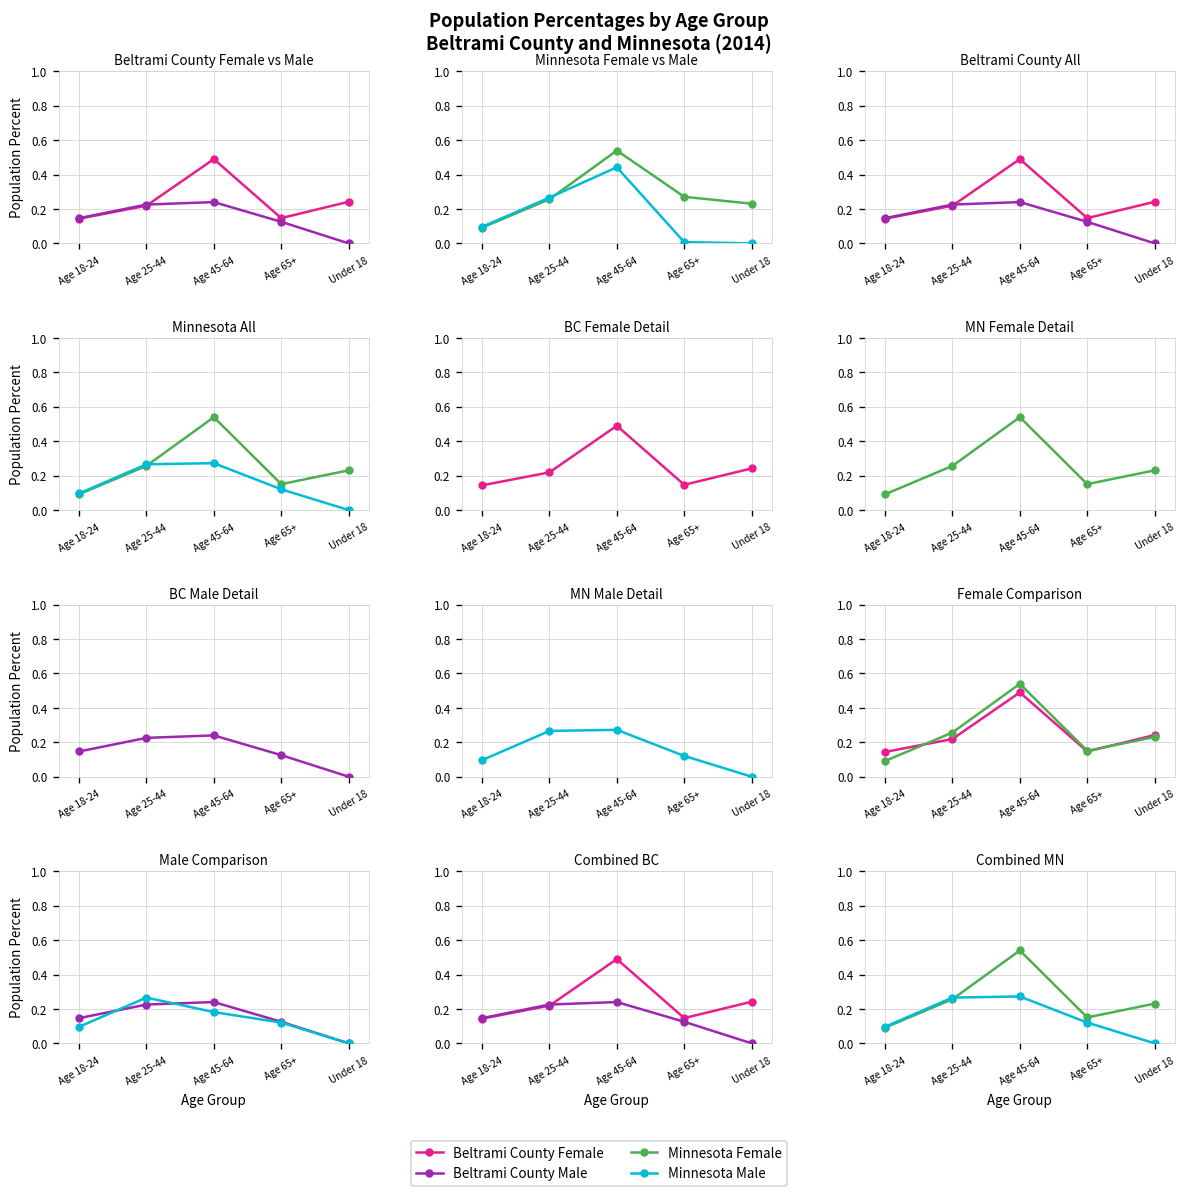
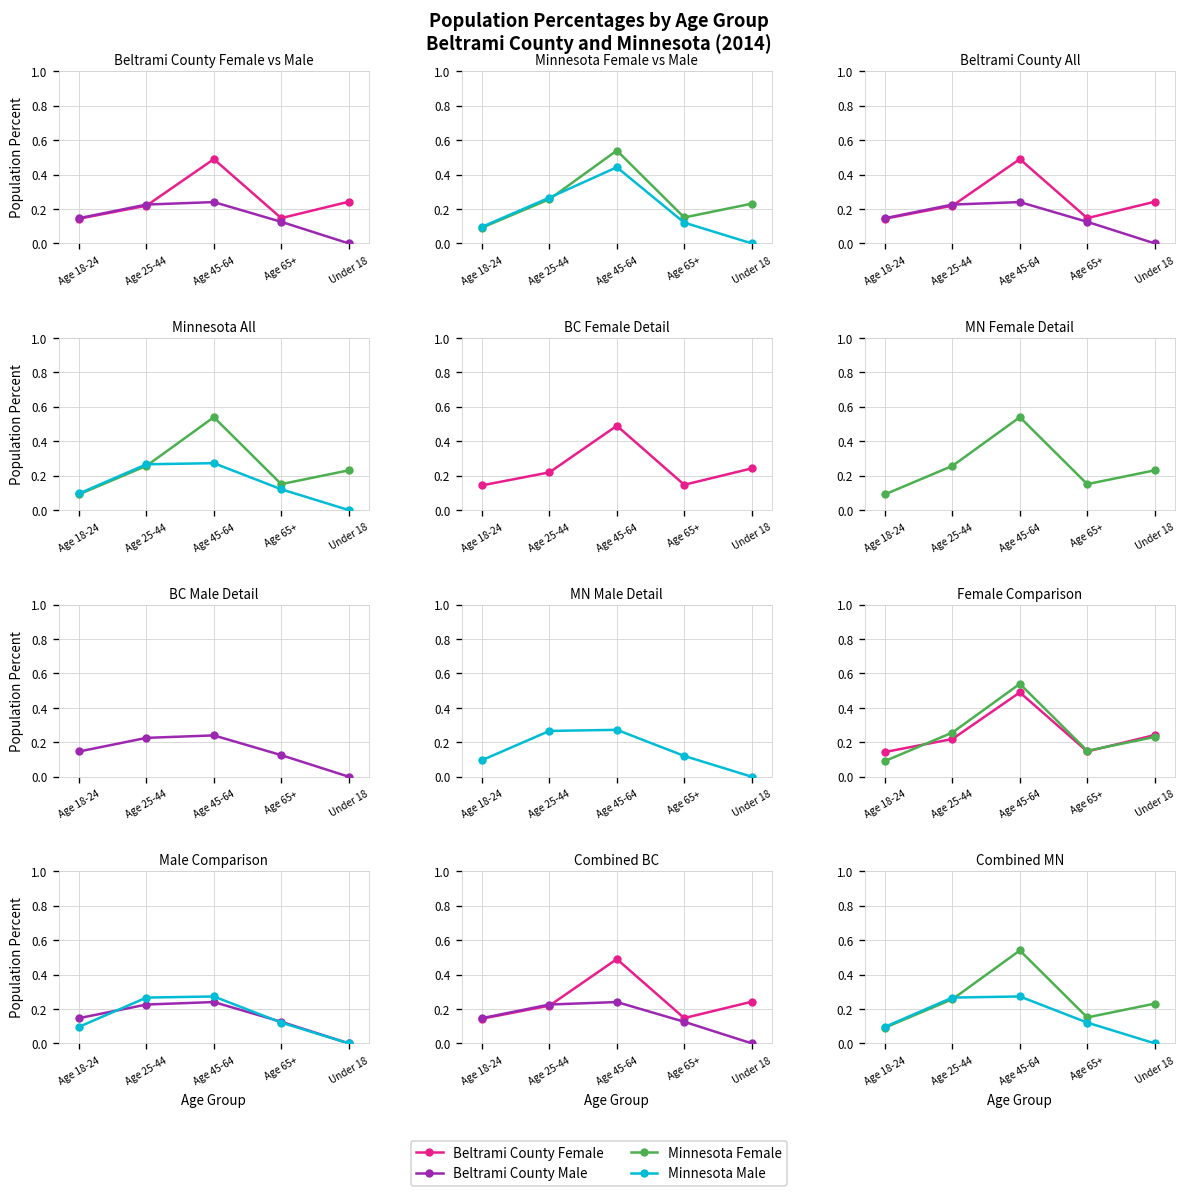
Minnesota Female vs Male, Minnesota Female, Age 65+: 0.27 -> 0.15
Minnesota Female vs Male, Minnesota Male, Age 65+: 0.01 -> 0.12
Male Comparison, Minnesota Male, Age 45-64: 0.18 -> 0.27
